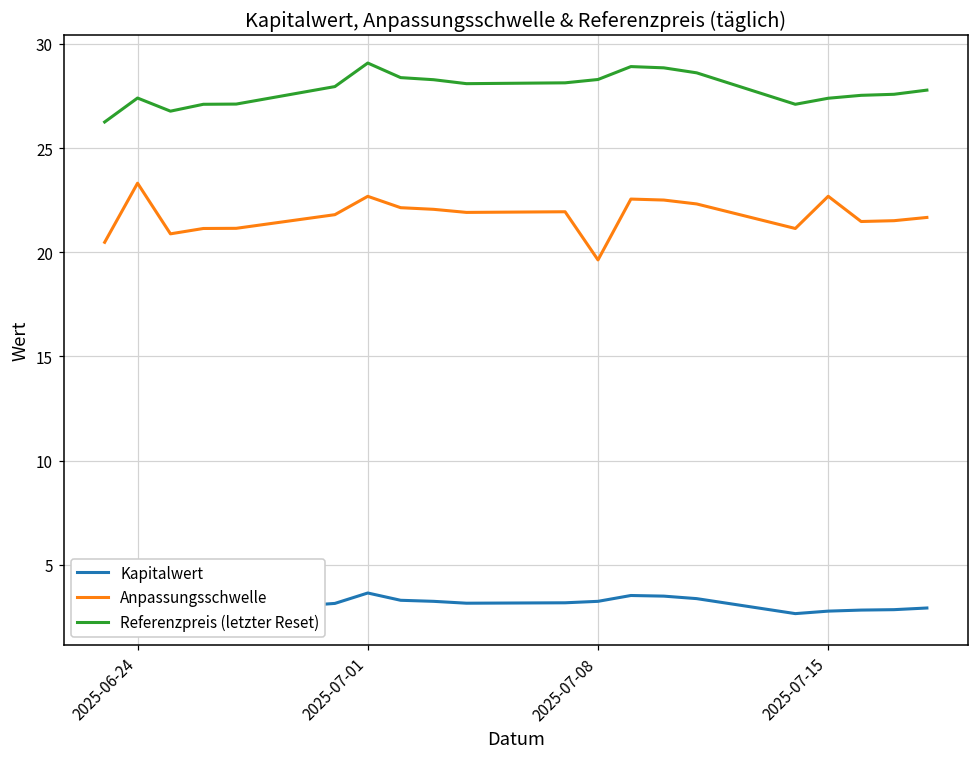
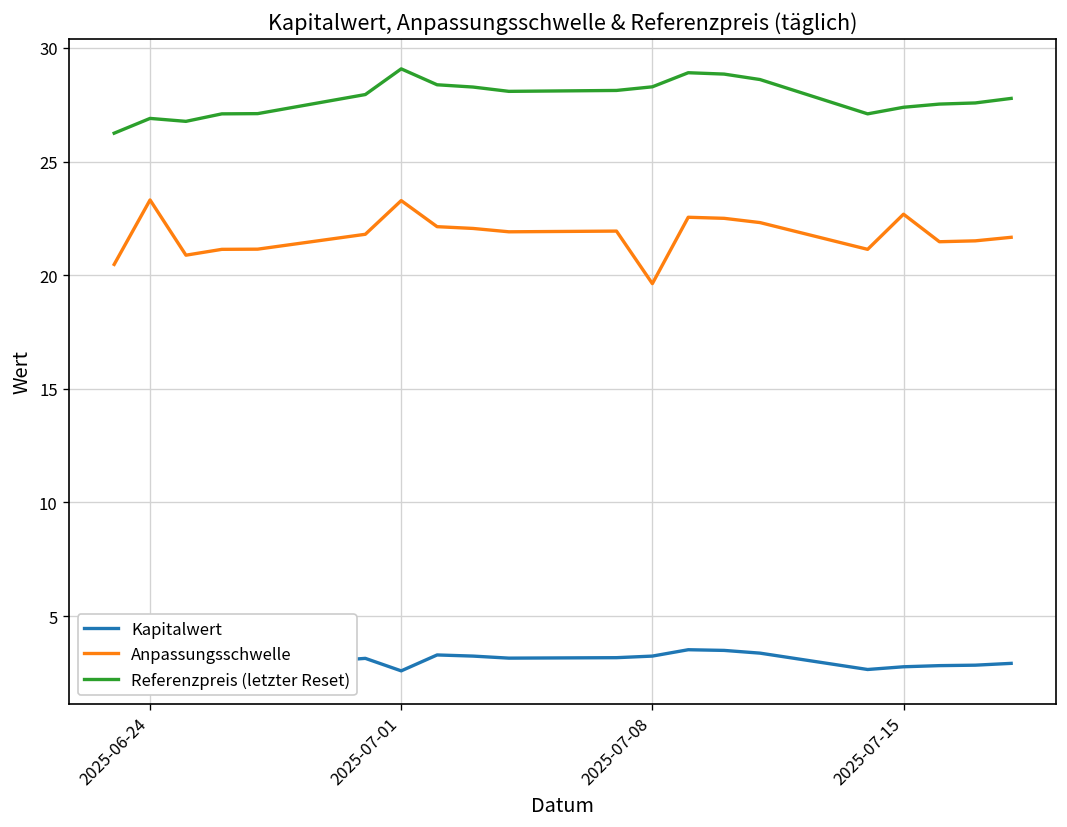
Referenzpreis (letzter Reset), 2025-06-24: 27.4 -> 26.9
Kapitalwert, 2025-07-01: 3.6 -> 2.6
Anpassungsschwelle, 2025-07-01: 22.7 -> 23.3
